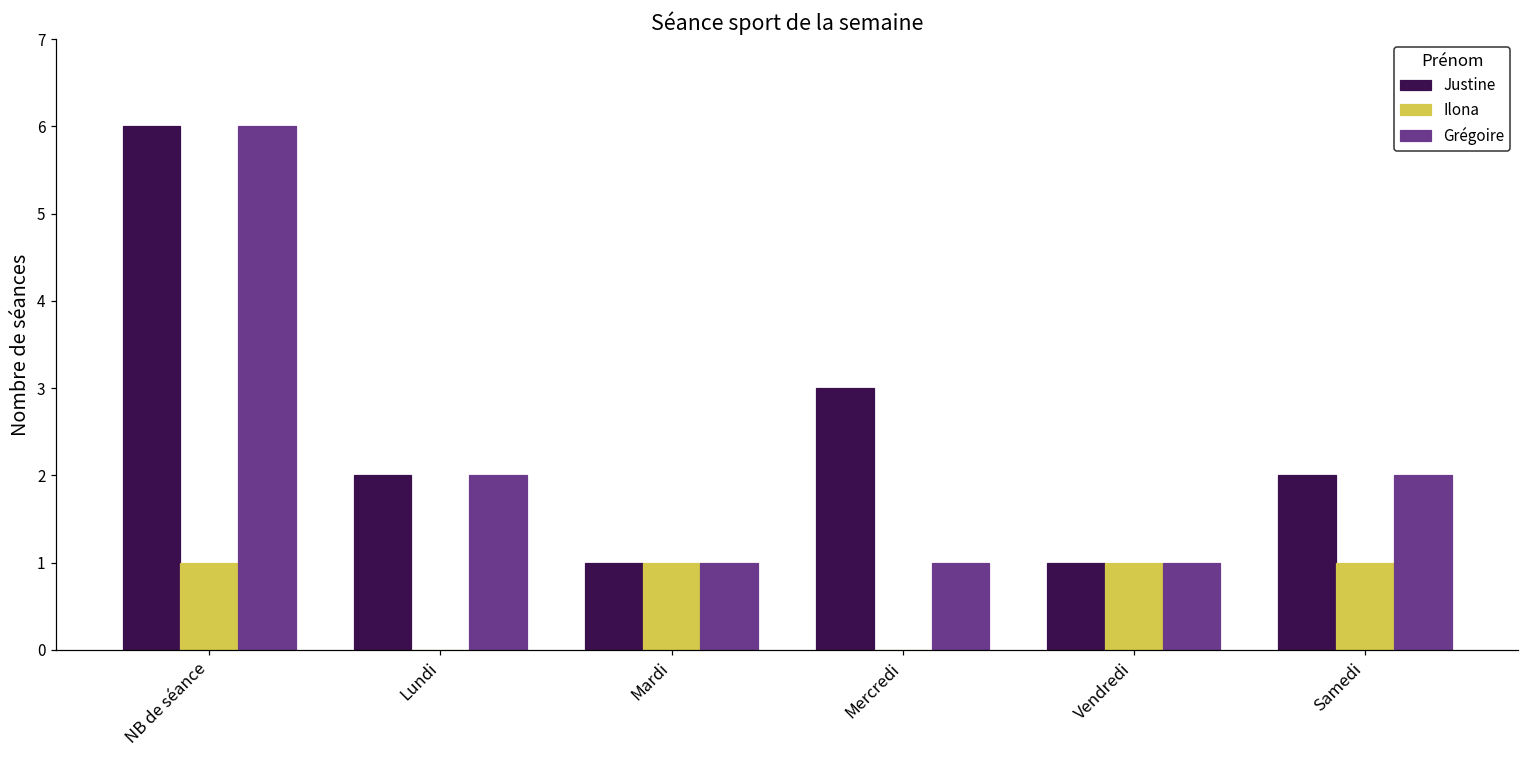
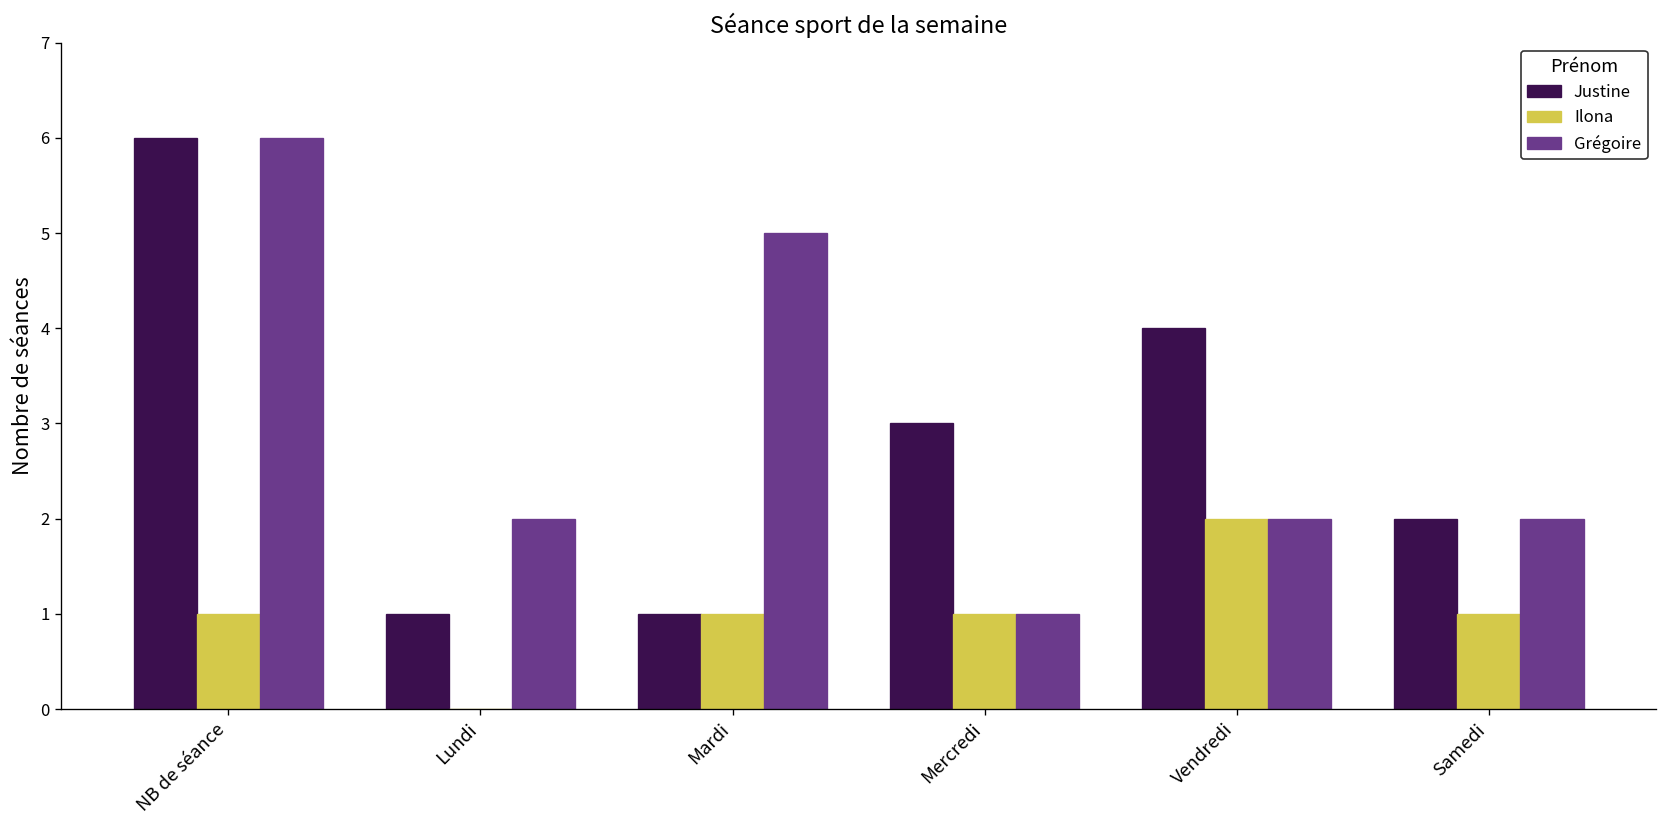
Justine, Lundi: 2 -> 1
Grégoire, Mardi: 1 -> 5
Ilona, Mercredi: 0 -> 1
Justine, Vendredi: 1 -> 4
Ilona, Vendredi: 1 -> 2
Grégoire, Vendredi: 1 -> 2
